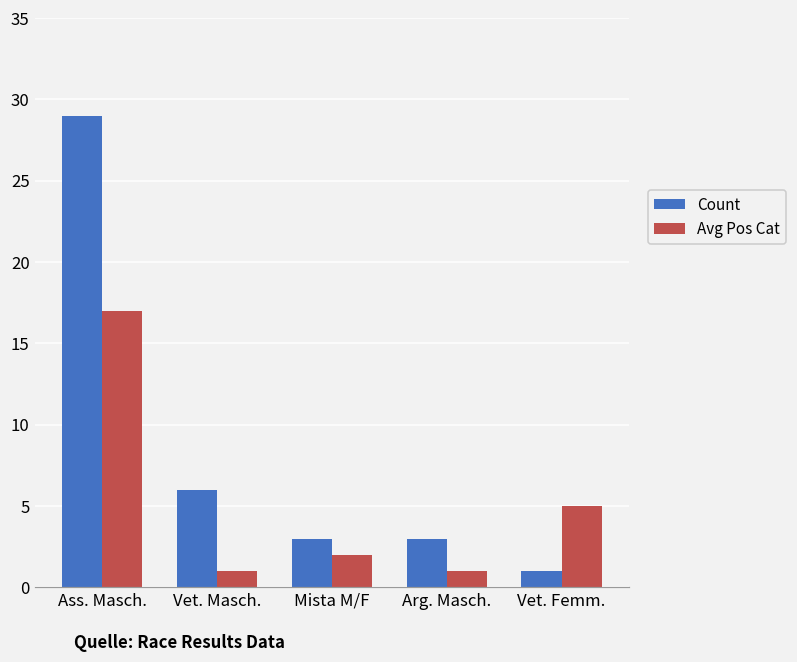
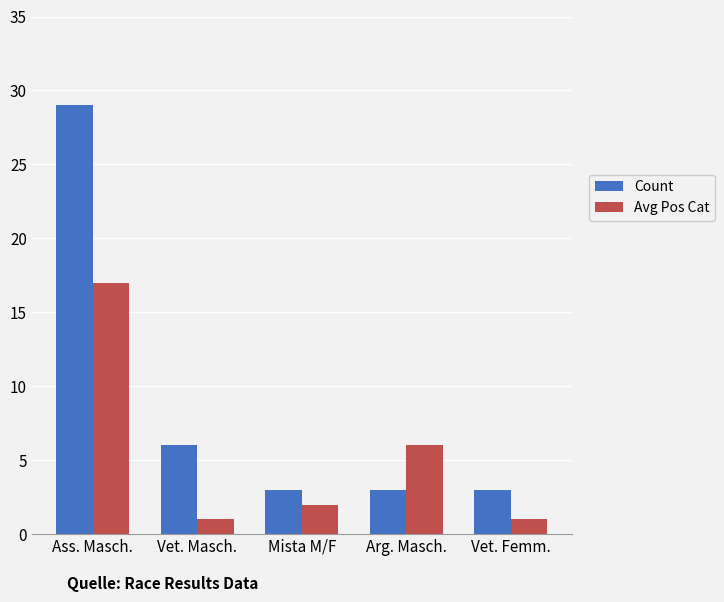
Avg Pos Cat, Arg. Masch.: 1 -> 6
Count, Vet. Femm.: 1 -> 3
Avg Pos Cat, Vet. Femm.: 5 -> 1
